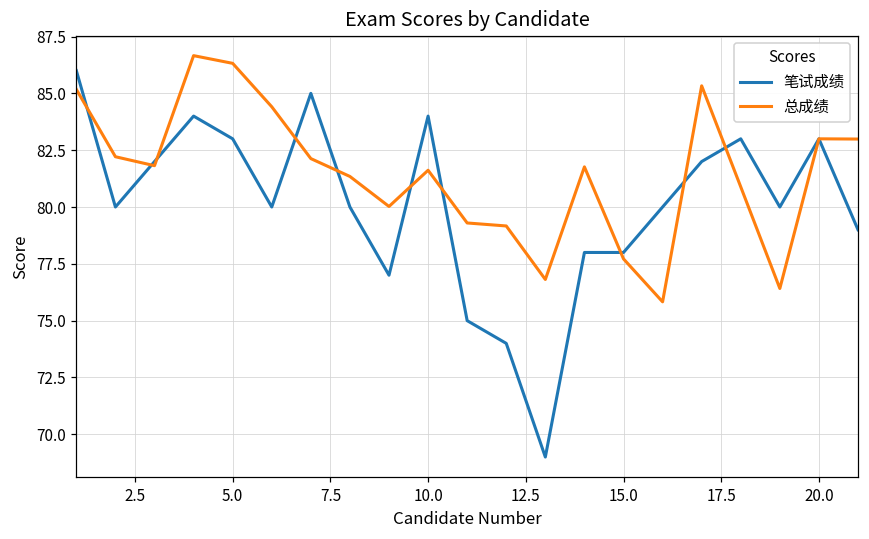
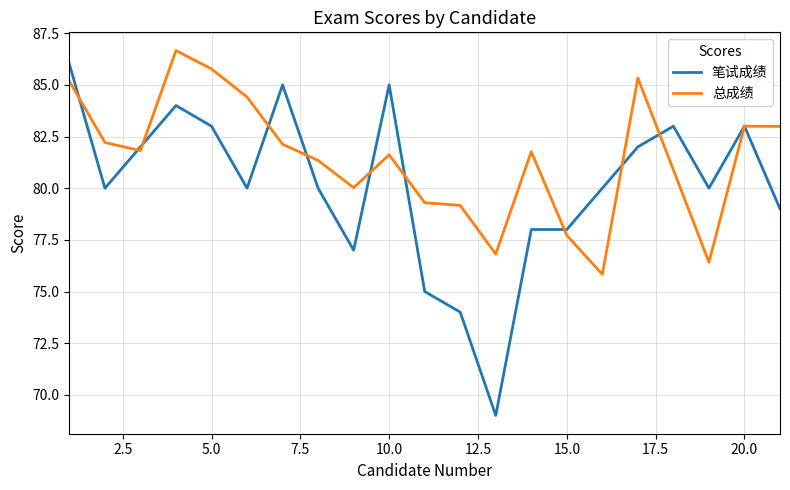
总成绩, 5.0: 86.3 -> 85.8
笔试成绩, 10.0: 84 -> 85
